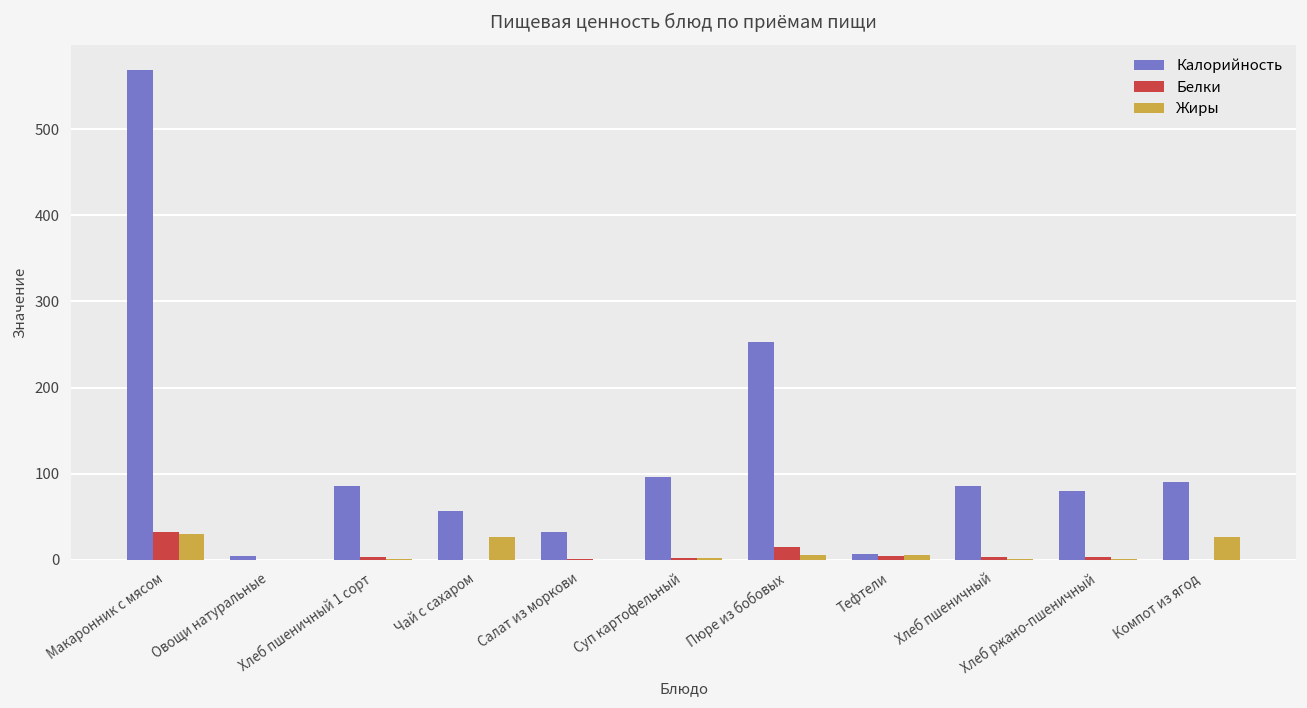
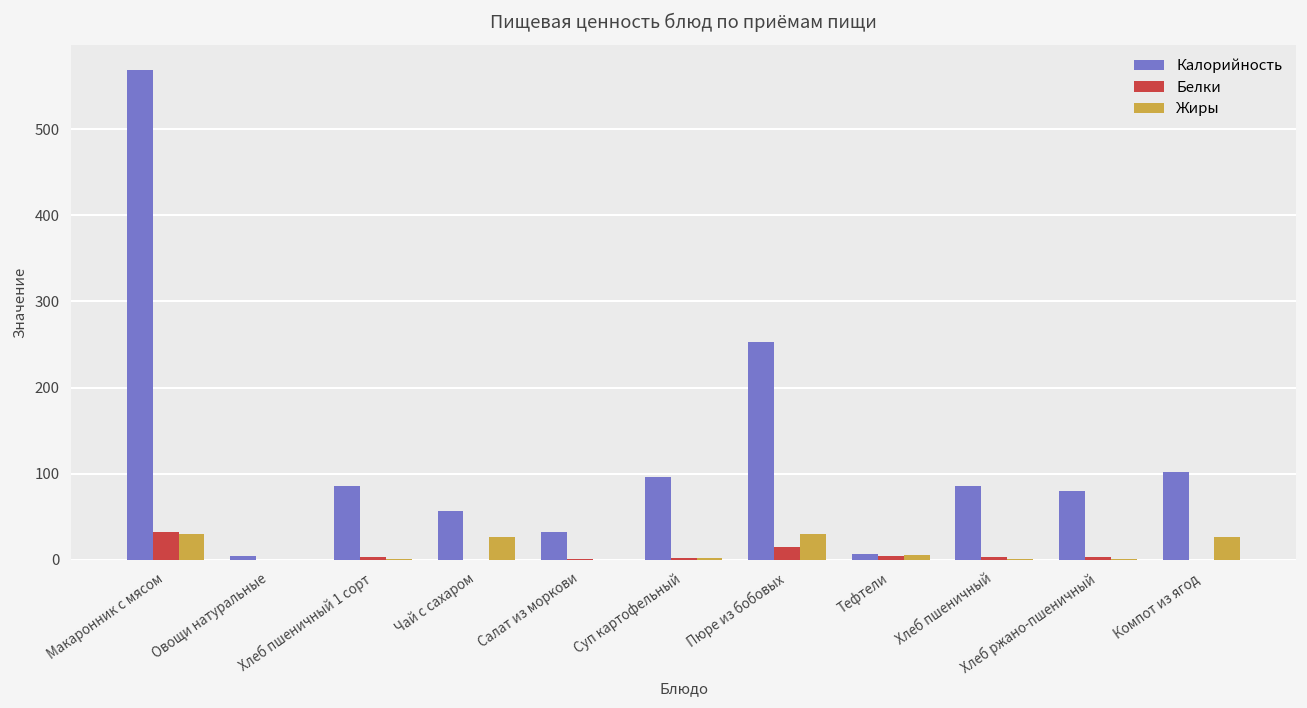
Жиры, Пюре из бобовых: 10 -> 30
Калорийность, Компот из ягод: 90 -> 100
